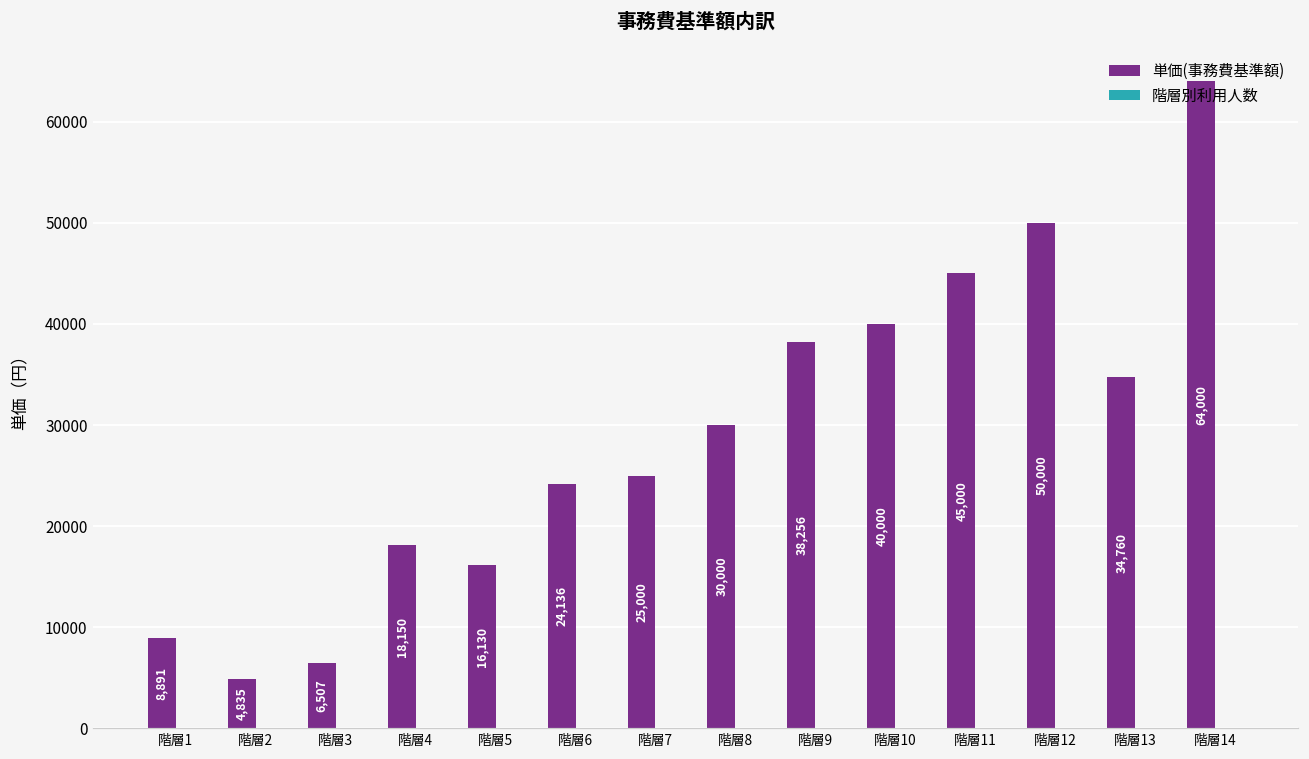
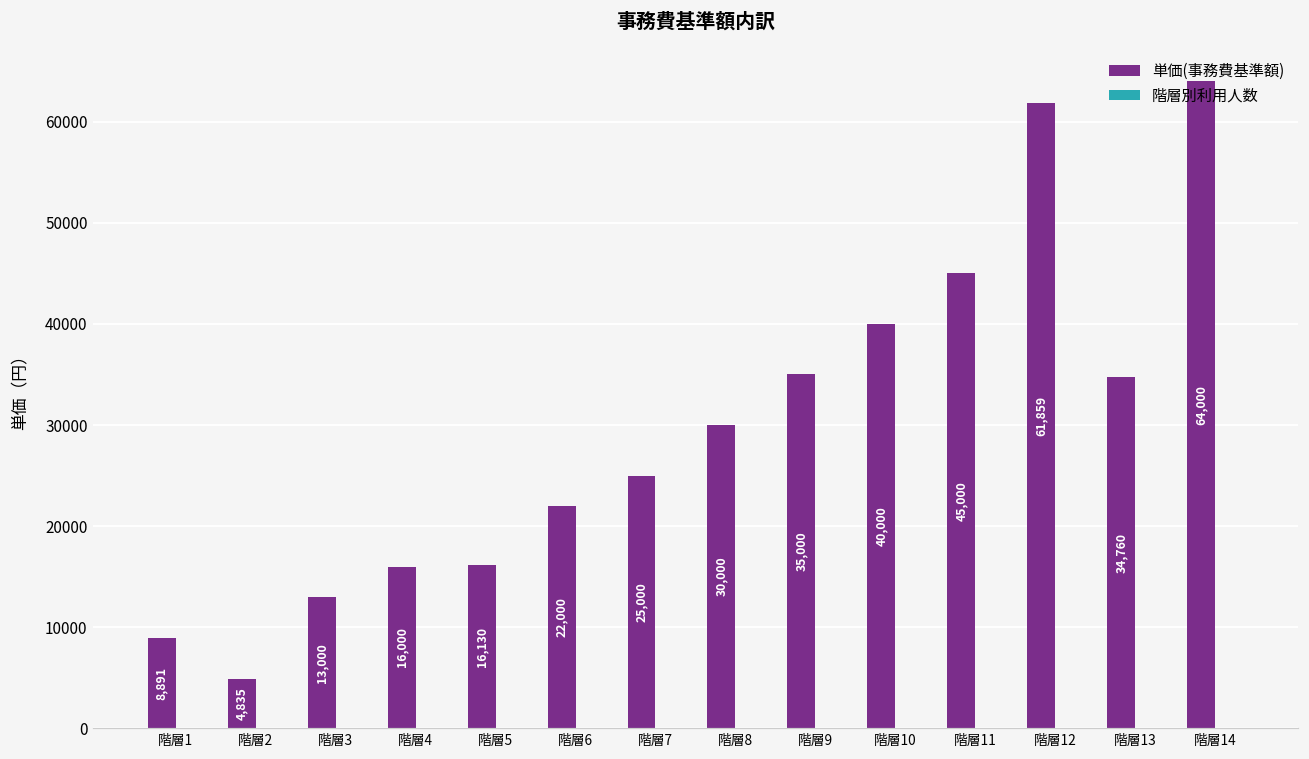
単価(事務費基準額), 階層3: 6,507 -> 13,000
単価(事務費基準額), 階層4: 18,150 -> 16,000
単価(事務費基準額), 階層6: 24,136 -> 22,000
単価(事務費基準額), 階層9: 38,256 -> 35,000
単価(事務費基準額), 階層12: 50,000 -> 61,859
